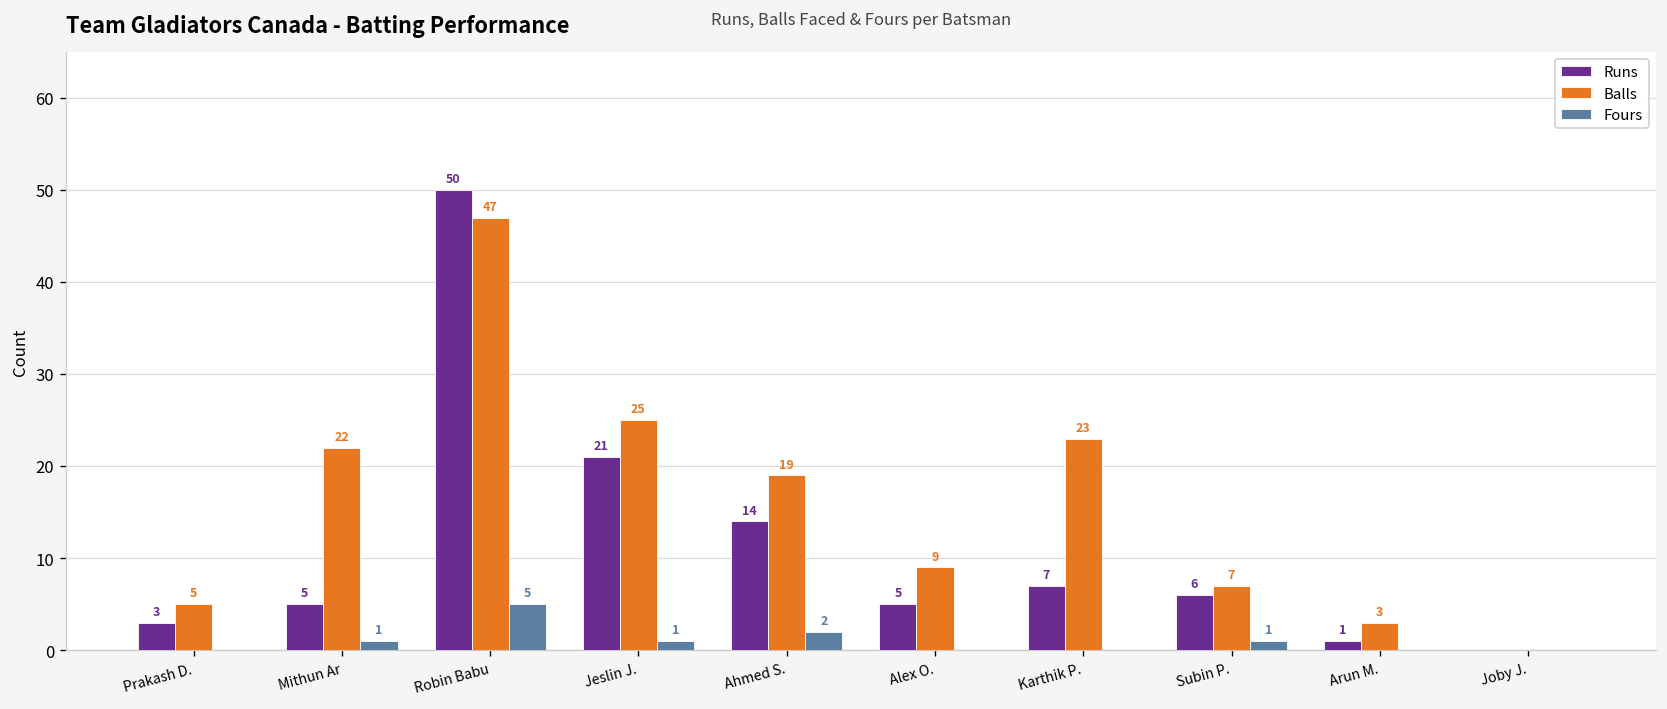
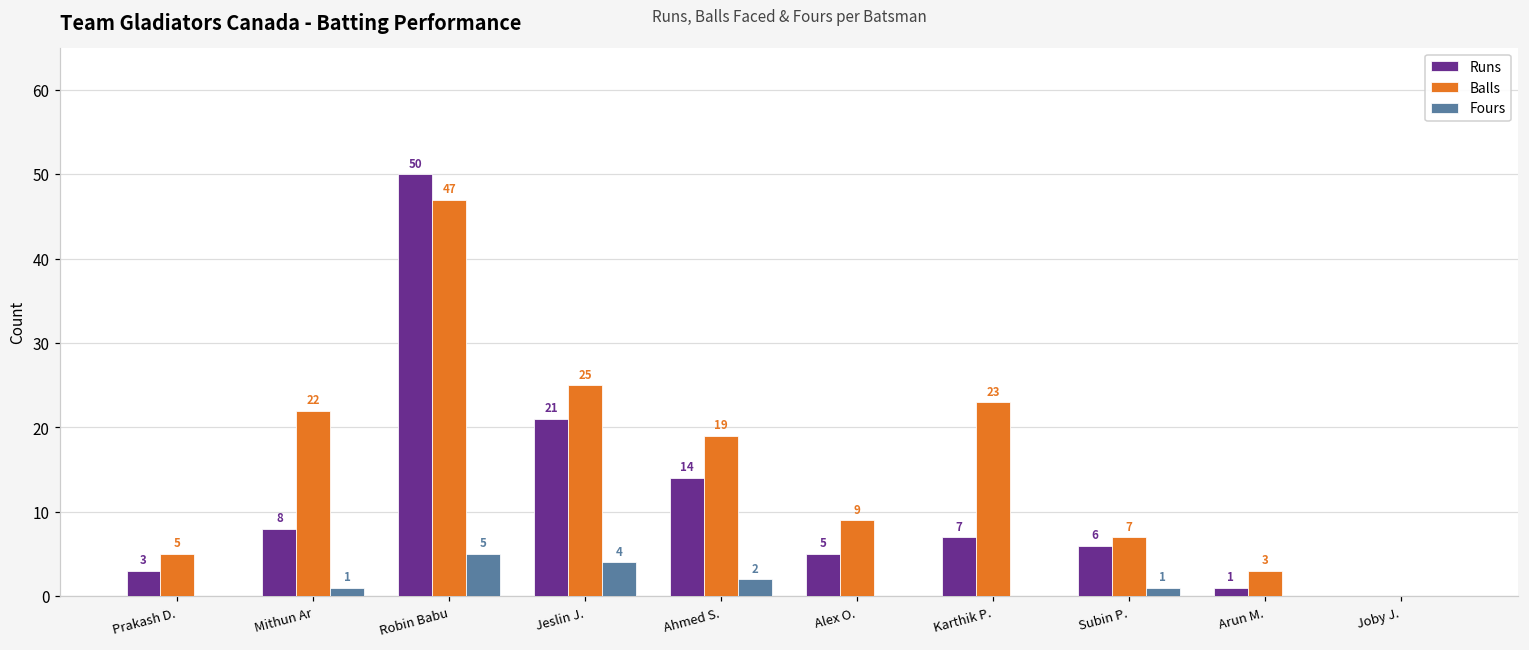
Runs, Mithun Ar: 5 -> 8
Fours, Jeslin J.: 1 -> 4
